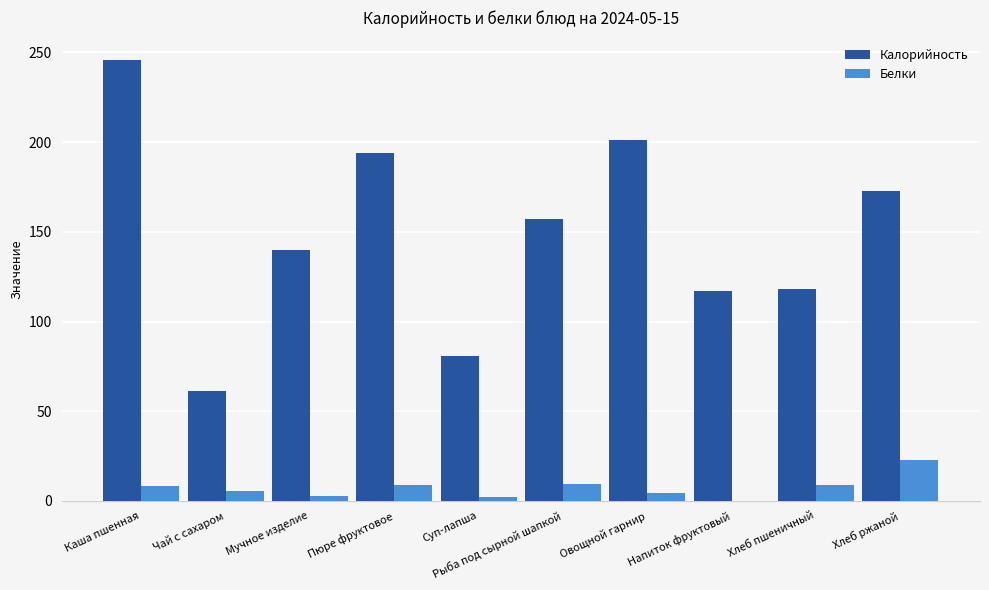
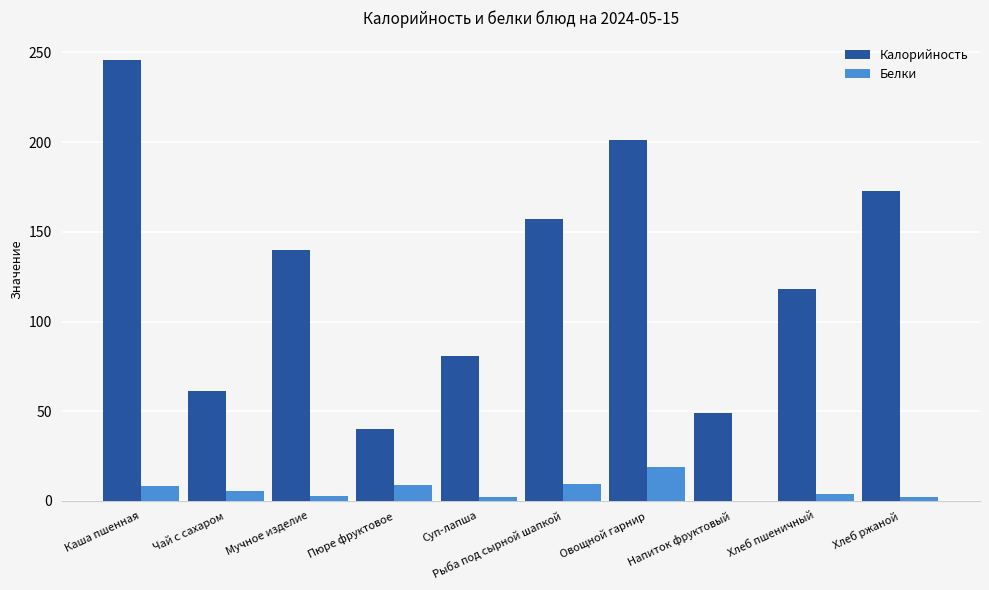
Калорийность, Пюре фруктовое: 194 -> 40
Белки, Овощной гарнир: 4 -> 19
Калорийность, Напиток фруктовый: 117 -> 49
Белки, Хлеб пшеничный: 9 -> 4
Белки, Хлеб ржаной: 23 -> 2
